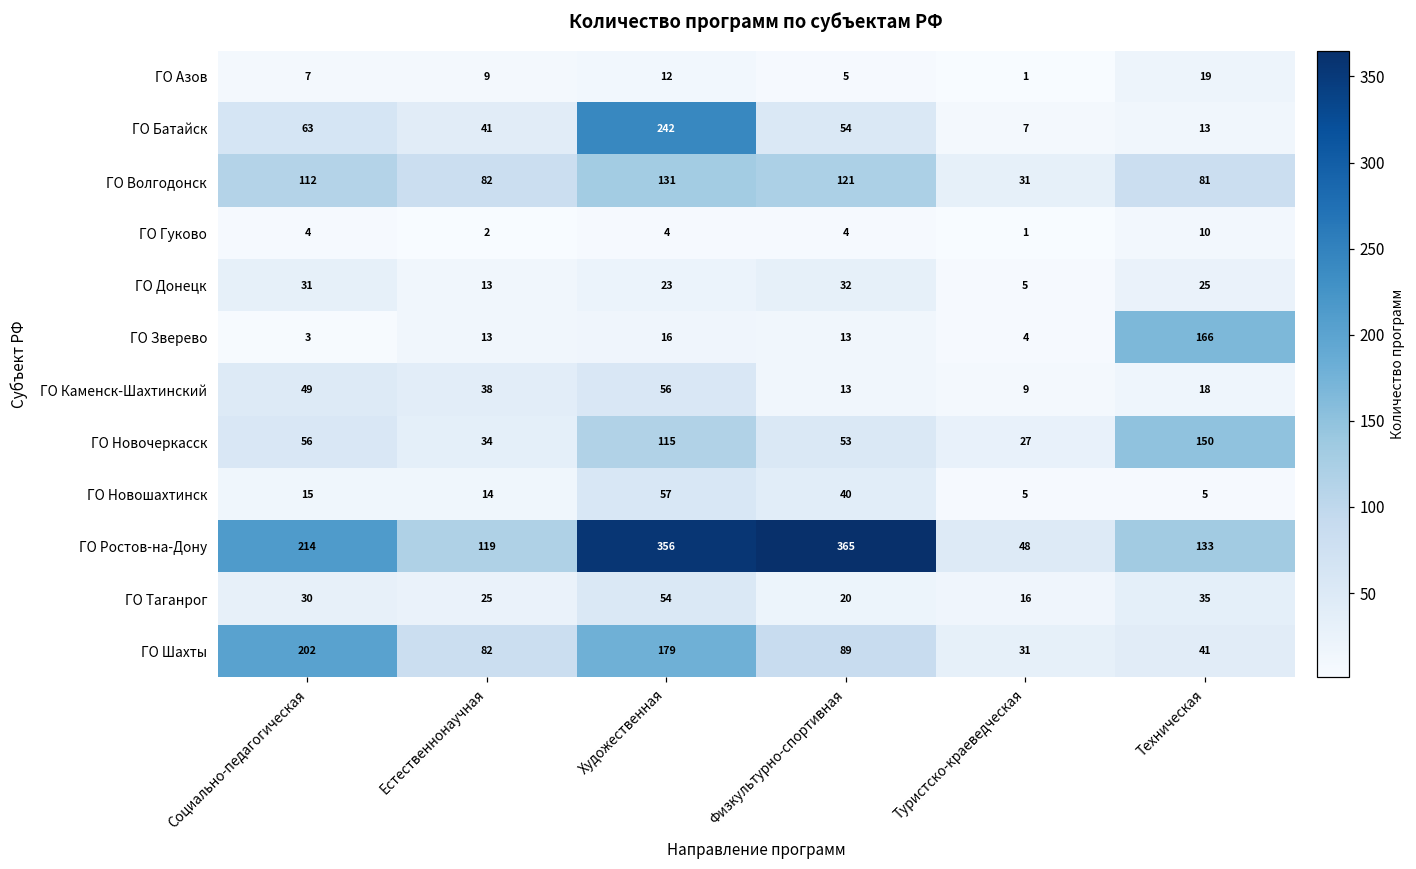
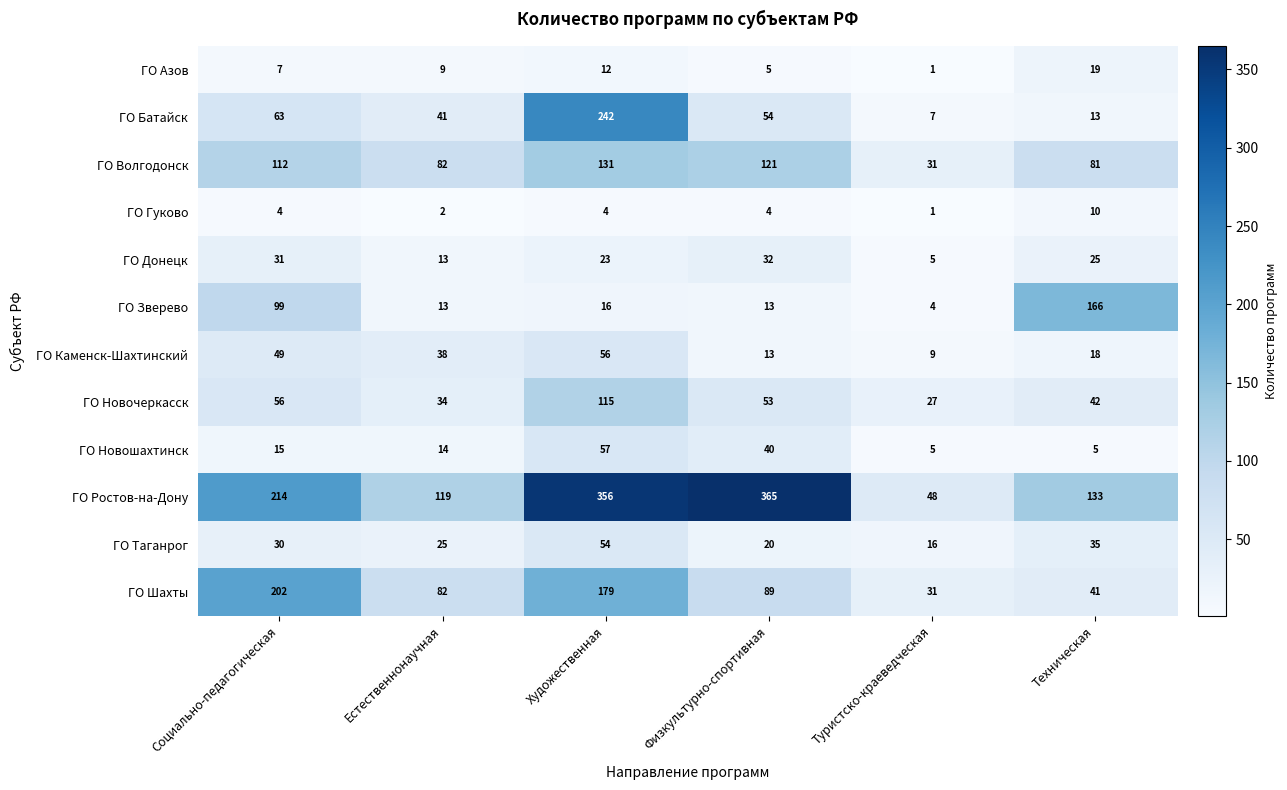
ГО Зверево, Социально-педагогическая: 3 -> 99
ГО Новочеркасск, Техническая: 150 -> 42
